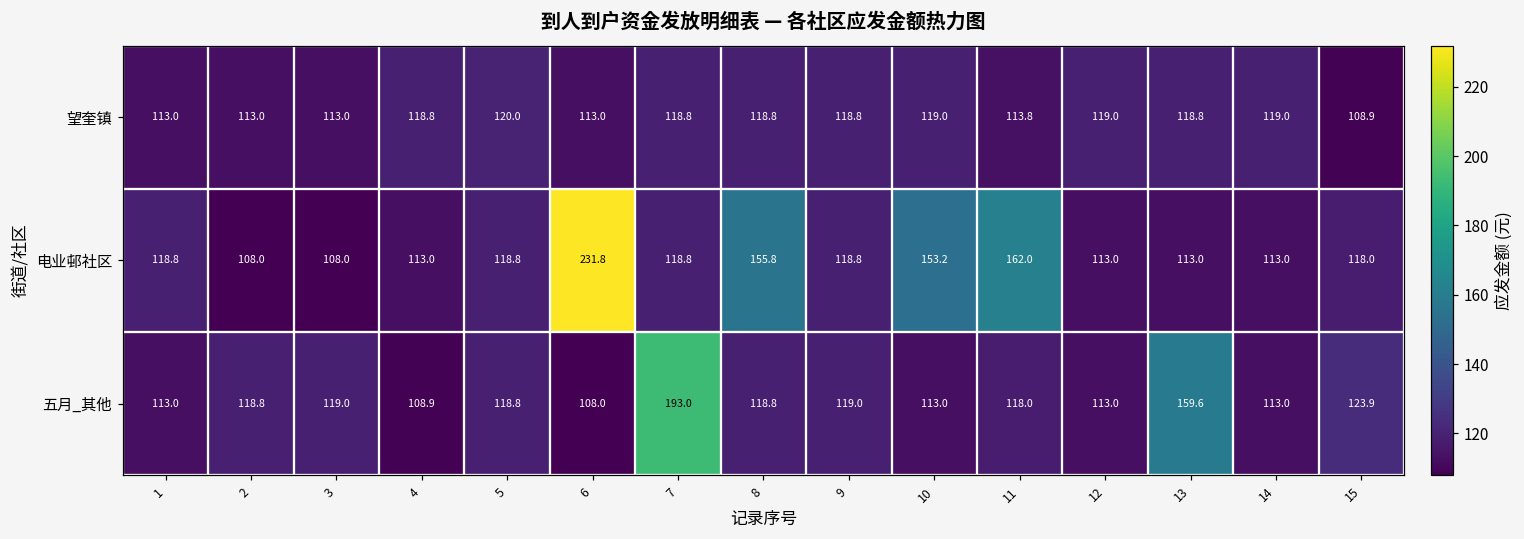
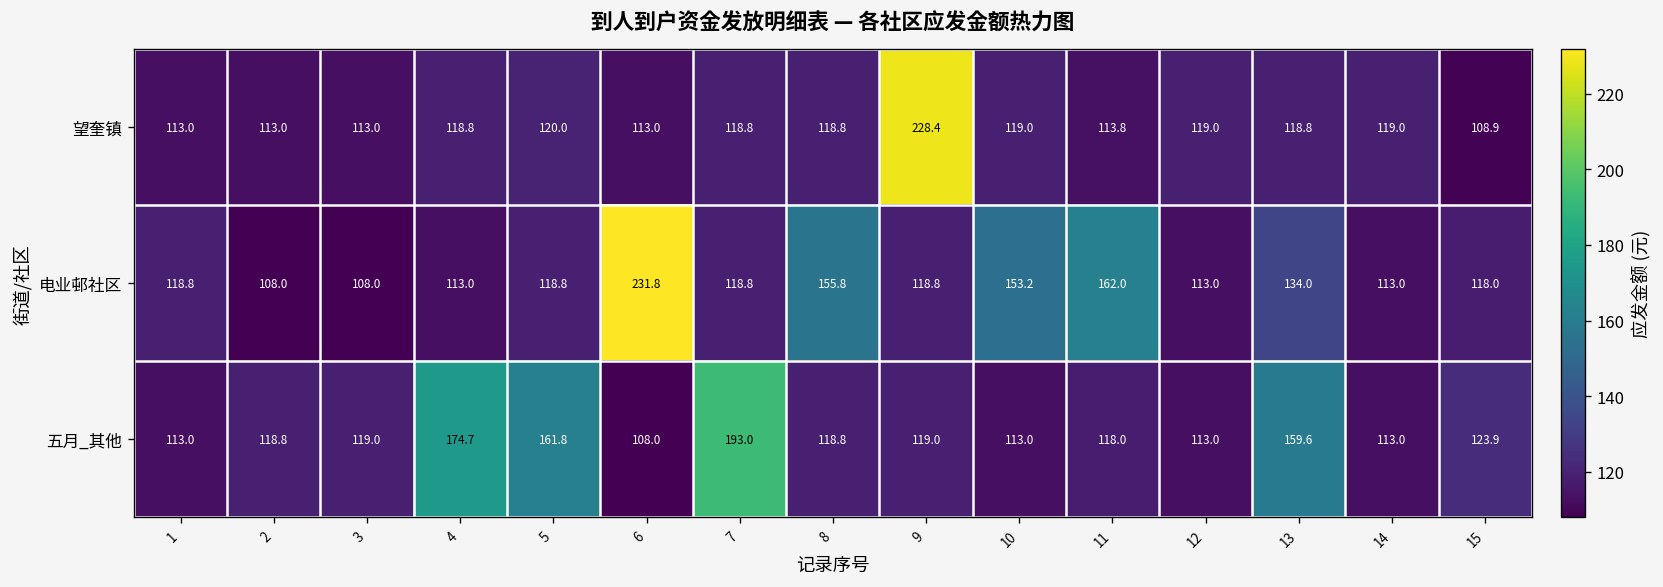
望奎镇, 9: 118.8 -> 228.4
电业邨社区, 13: 113.0 -> 134.0
五月_其他, 4: 108.9 -> 174.7
五月_其他, 5: 118.8 -> 161.8
